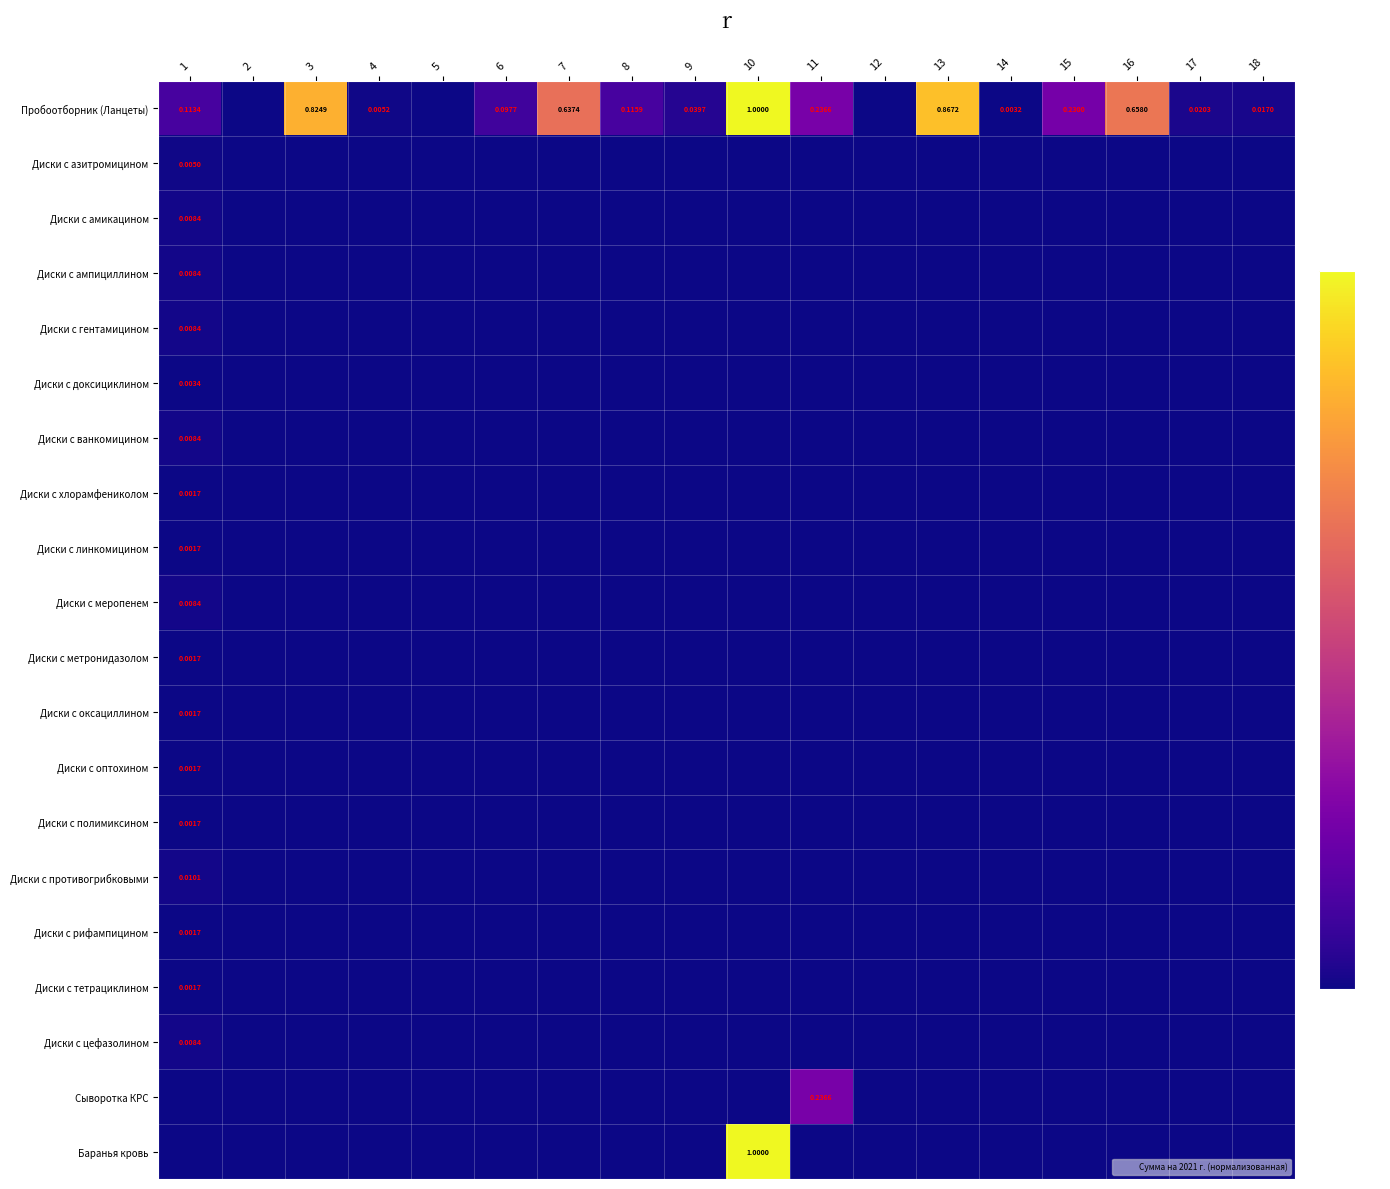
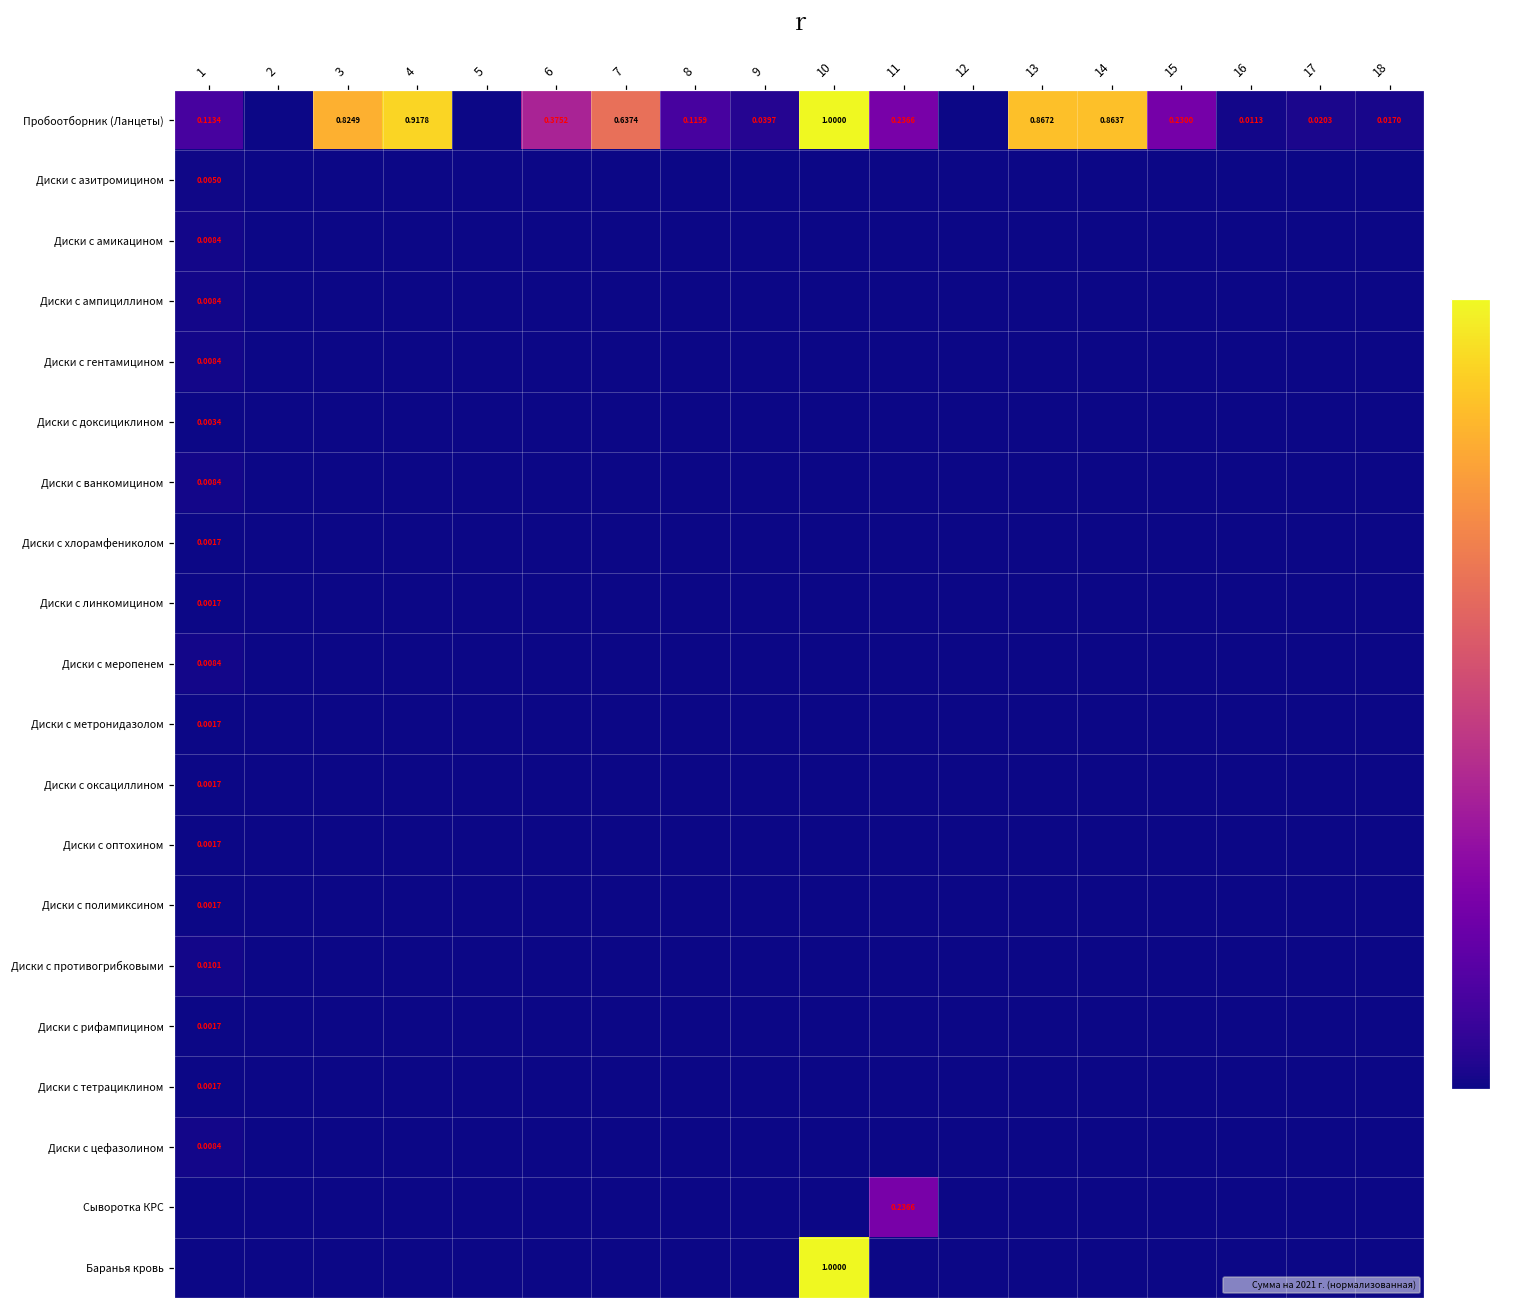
Пробоотборник (Ланцеты), 4: 0.0052 -> 0.9178
Пробоотборник (Ланцеты), 6: 0.0977 -> 0.3752
Пробоотборник (Ланцеты), 14: 0.0032 -> 0.8637
Пробоотборник (Ланцеты), 16: 0.6580 -> 0.0113
